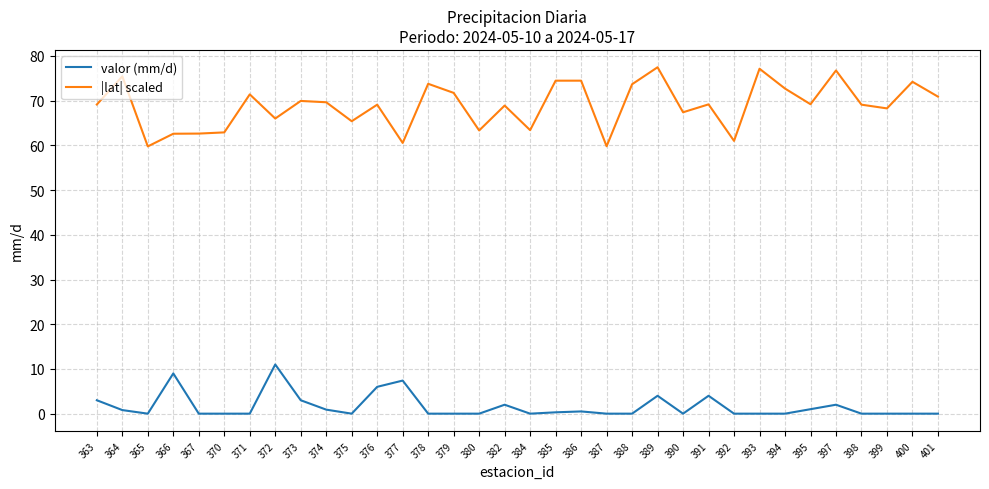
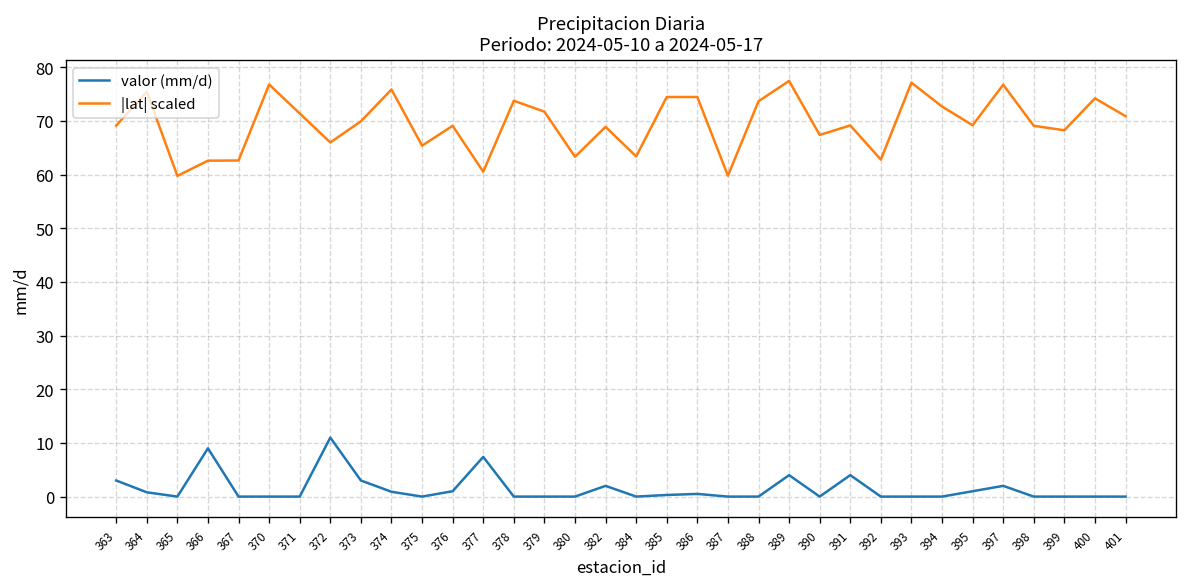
|lat| scaled, 370: 63 -> 77
|lat| scaled, 374: 70 -> 76
valor (mm/d), 376: 6 -> 1
|lat| scaled, 392: 61 -> 63
